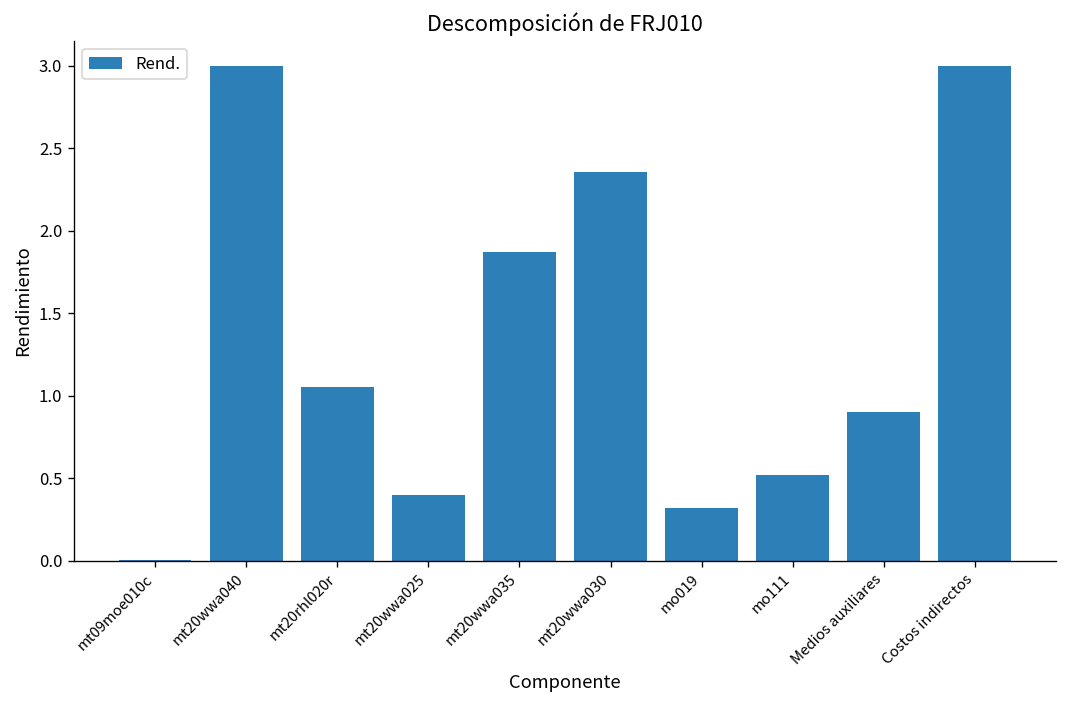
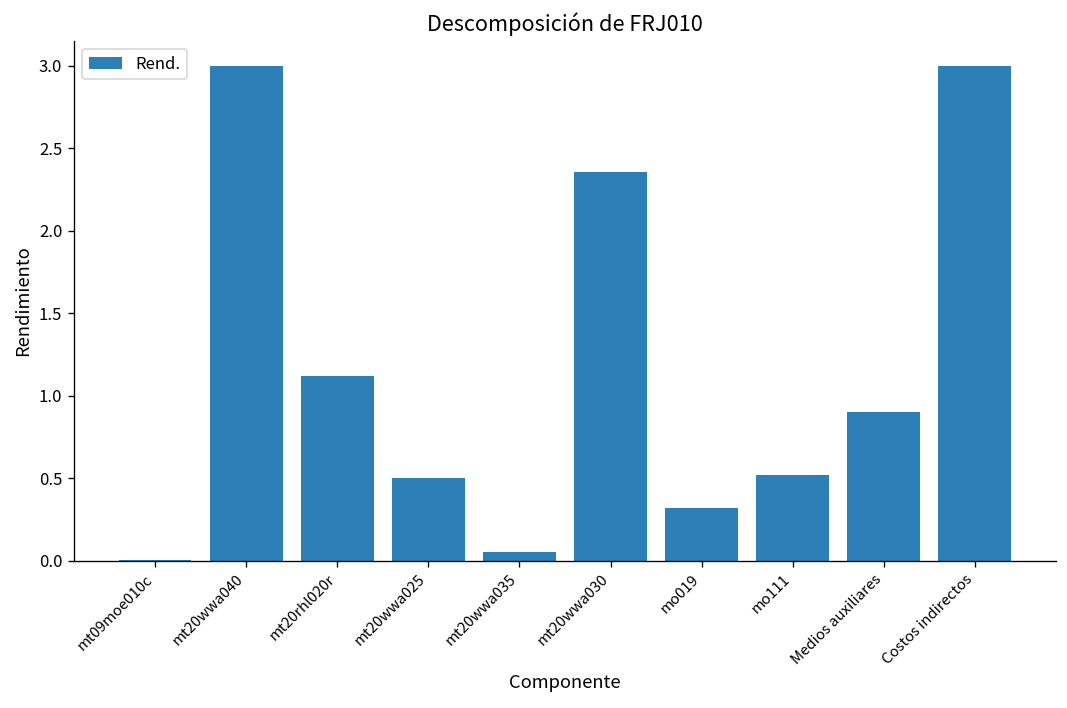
mt20rhl020r: 1.05 -> 1.12
mt20wwa025: 0.4 -> 0.5
mt20wwa035: 1.87 -> 0.05
